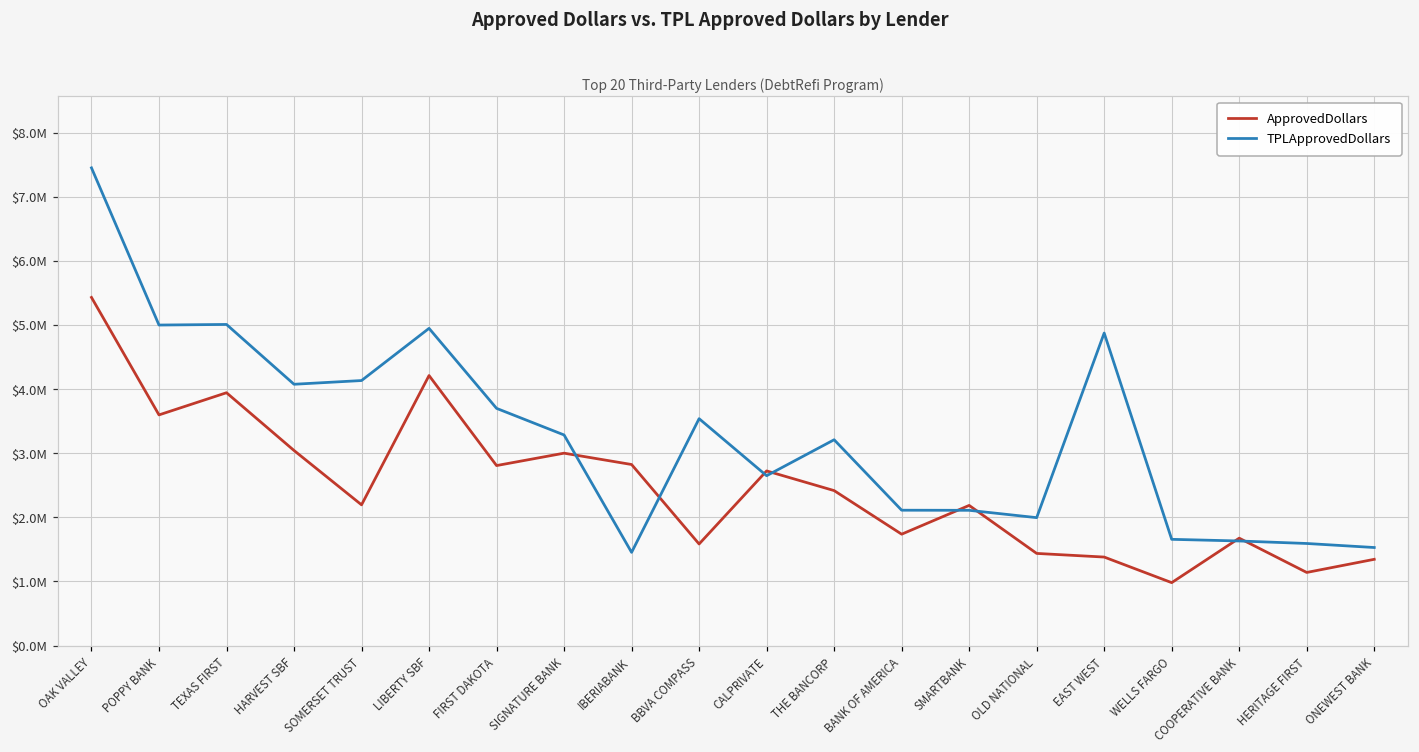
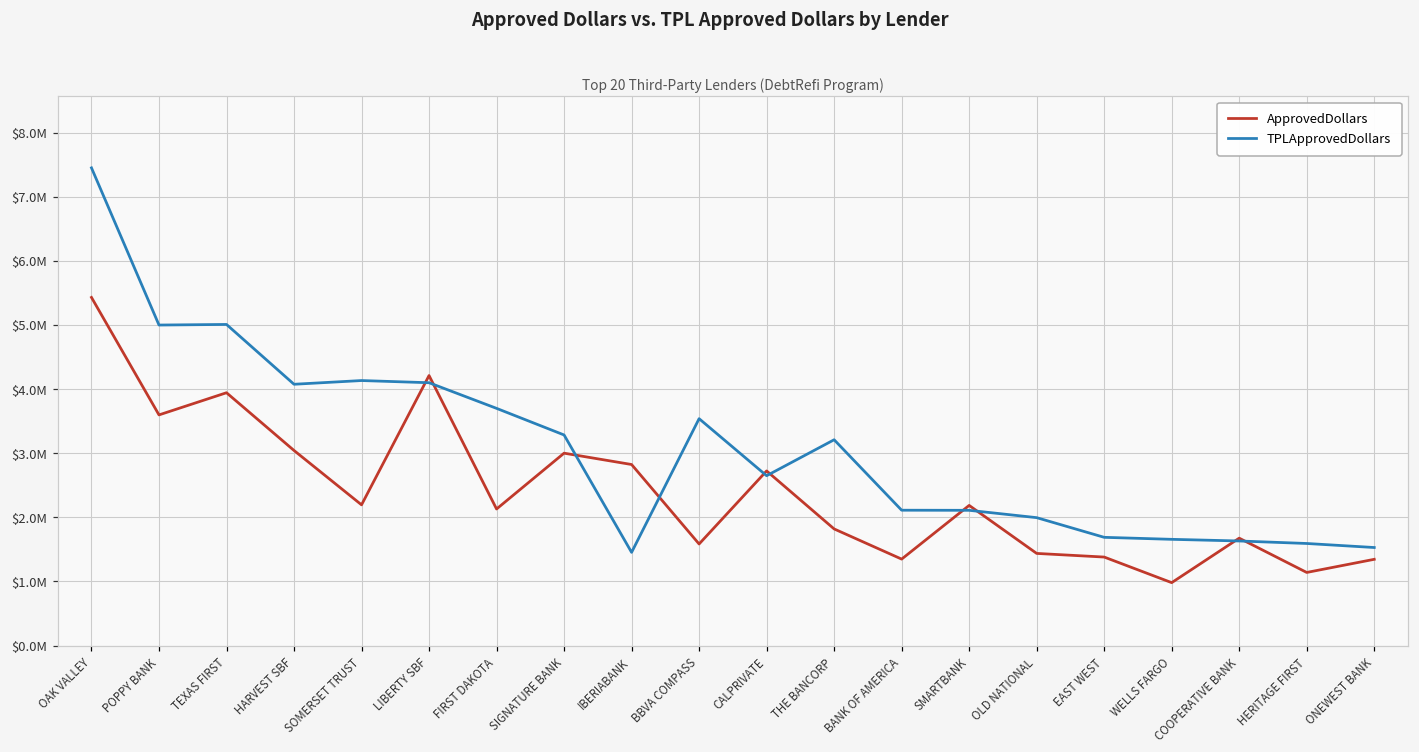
TPLApprovedDollars, LIBERTY SBF: $4900000 -> $4100000
ApprovedDollars, FIRST DAKOTA: $2800000 -> $2100000
ApprovedDollars, THE BANCORP: $2400000 -> $1800000
ApprovedDollars, BANK OF AMERICA: $1700000 -> $1300000
TPLApprovedDollars, EAST WEST: $4900000 -> $1700000
